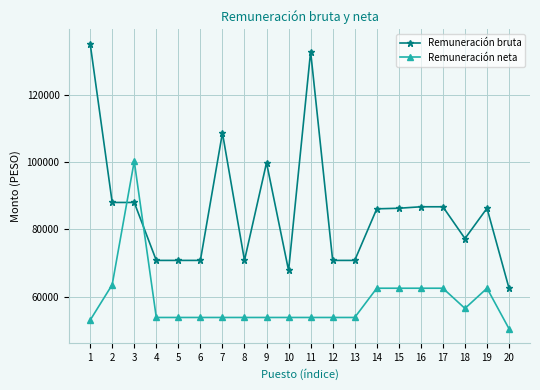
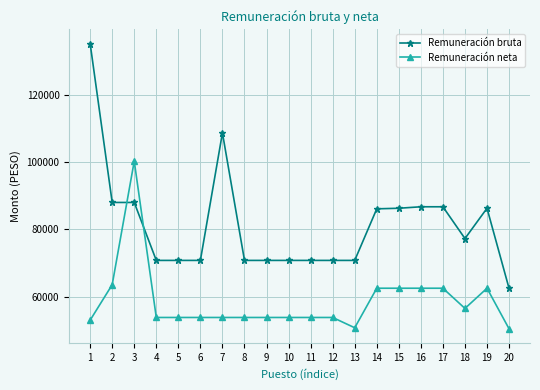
Remuneración bruta, 9: 100000 -> 71000
Remuneración bruta, 10: 68000 -> 71000
Remuneración bruta, 11: 133000 -> 71000
Remuneración neta, 13: 54000 -> 51000
